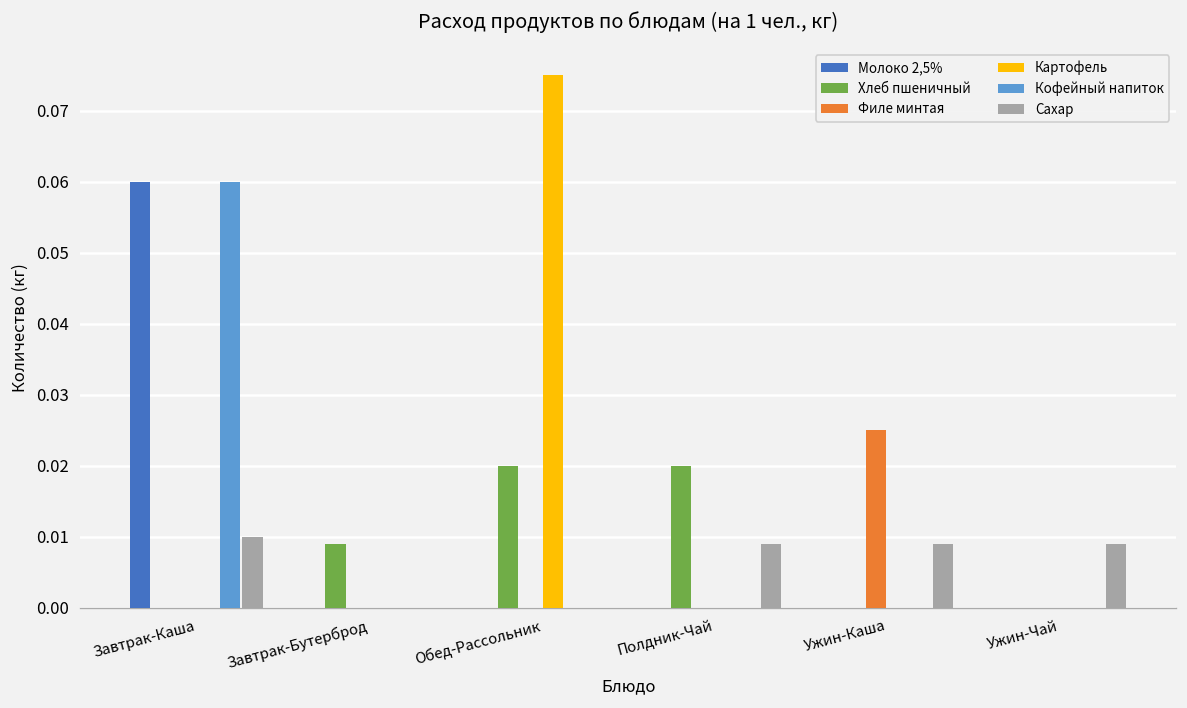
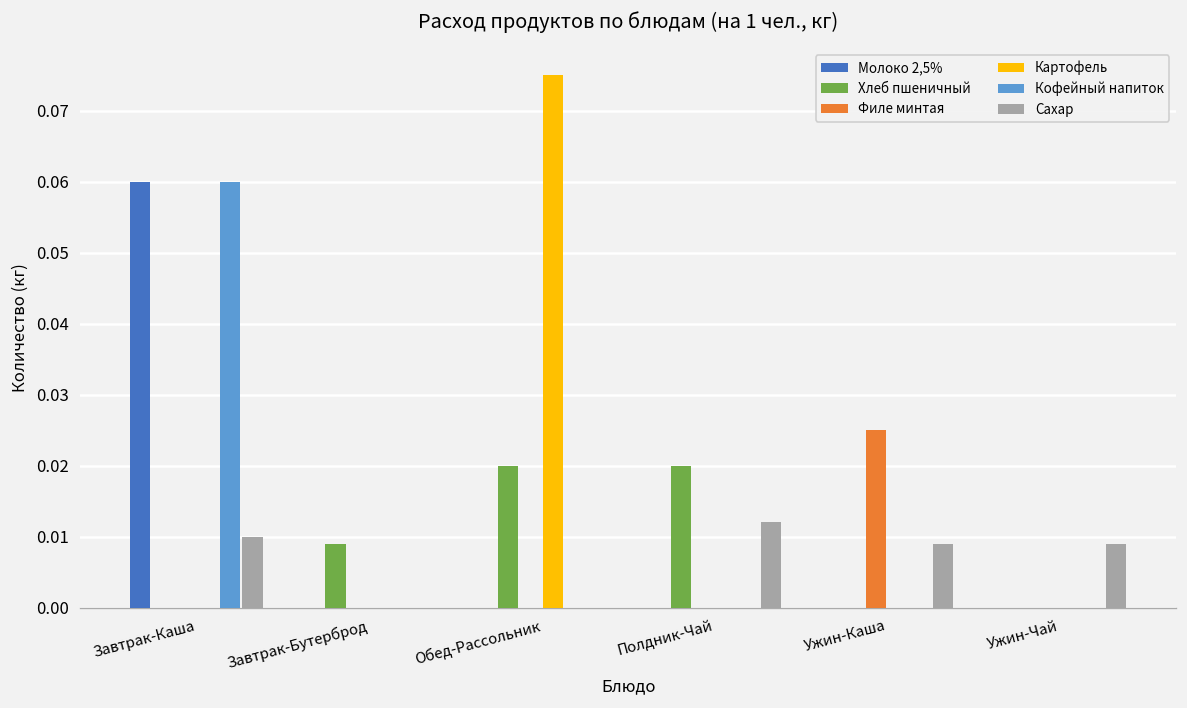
Сахар, Полдник-Чай: 0.009 -> 0.012
